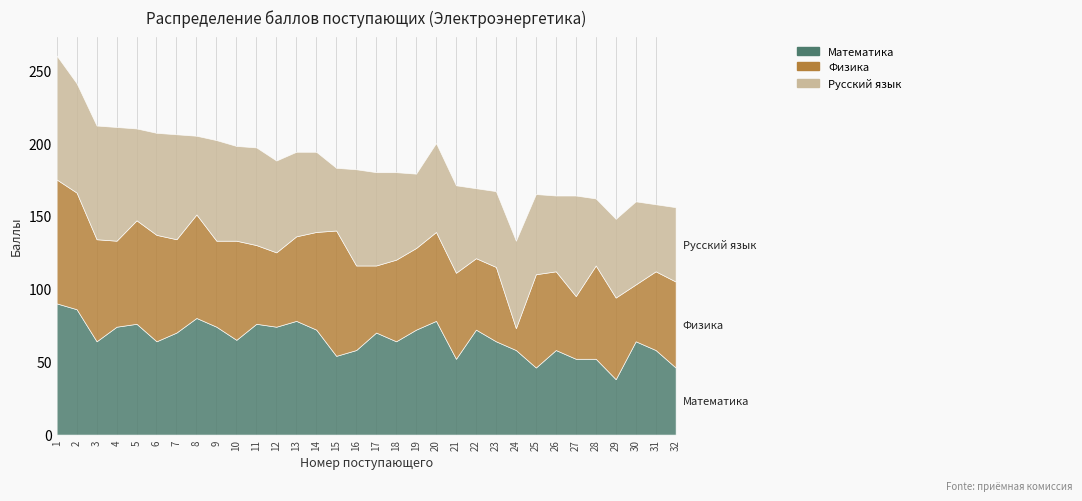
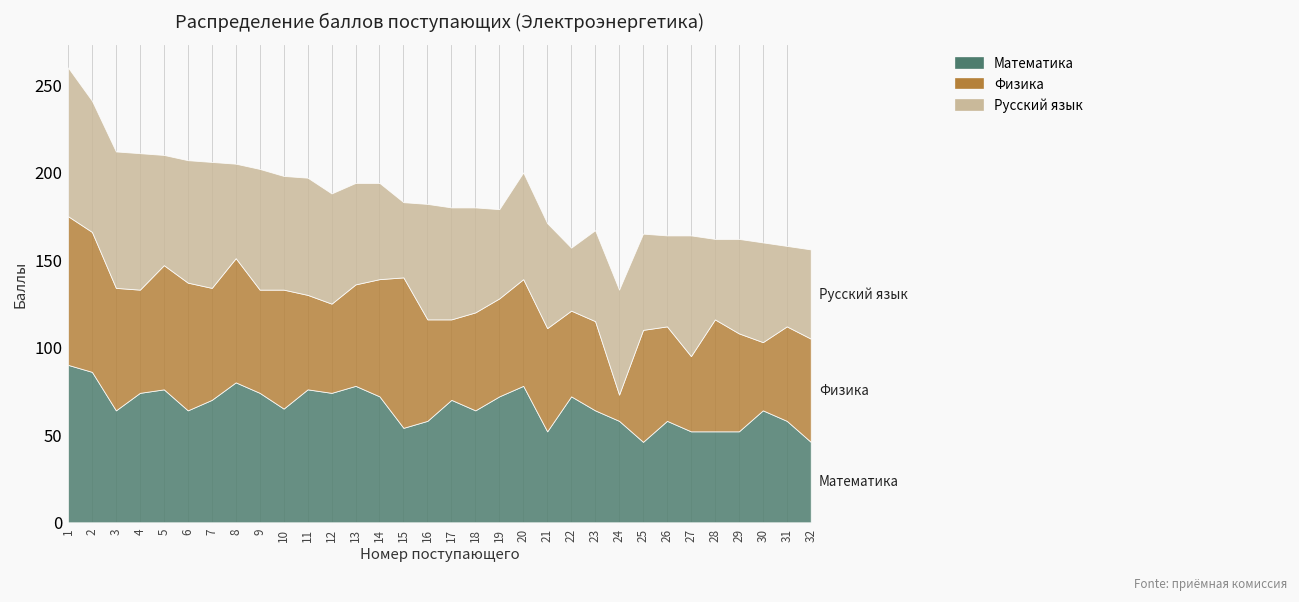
Русский язык, 22: 48 -> 36
Математика, 29: 38 -> 52
